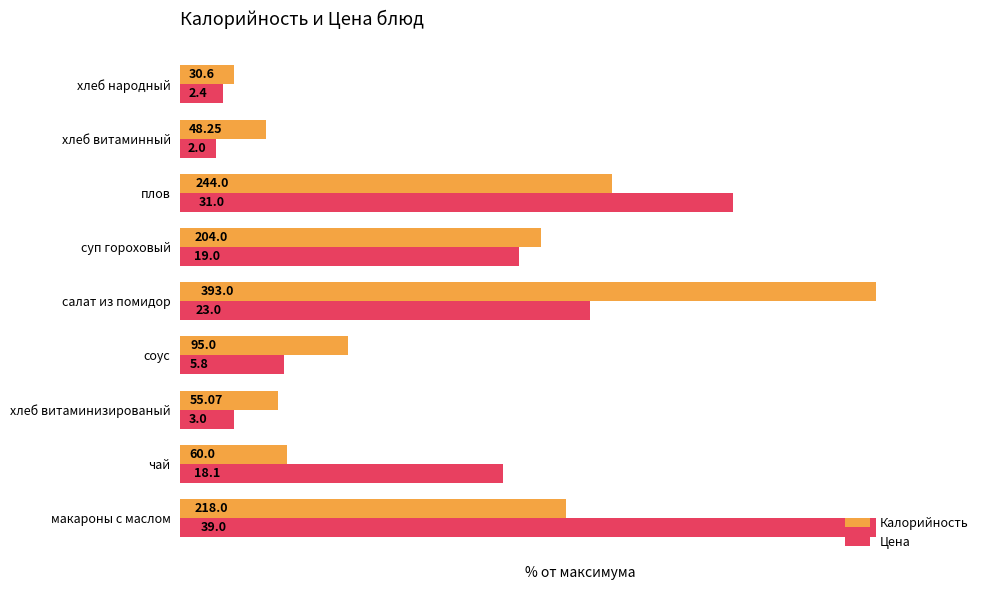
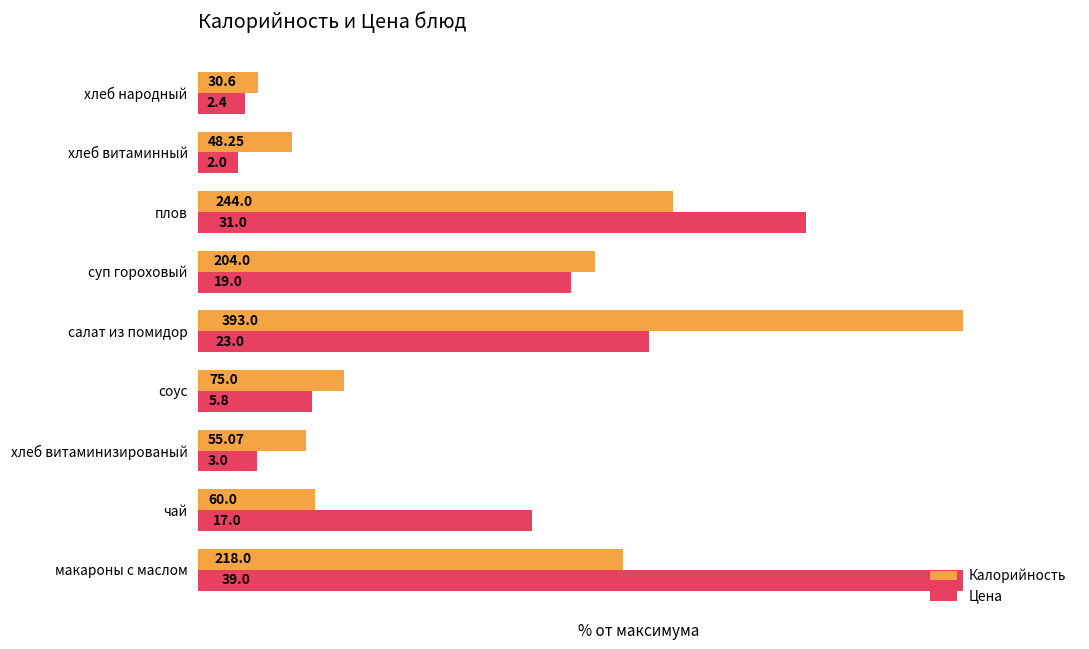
Калорийность, соус: 95.0 -> 75.0
Цена, чай: 18.1 -> 17.0
